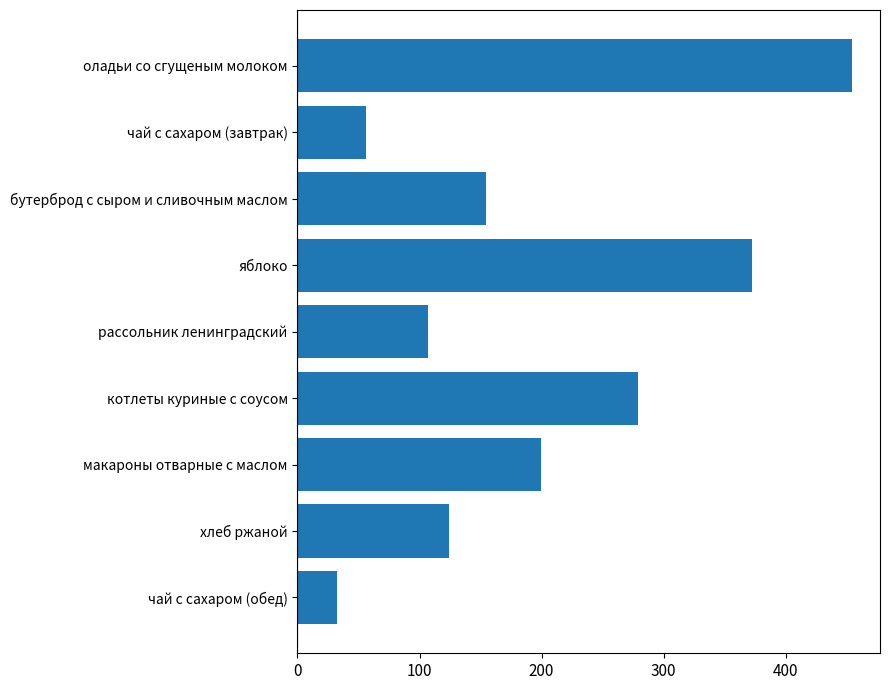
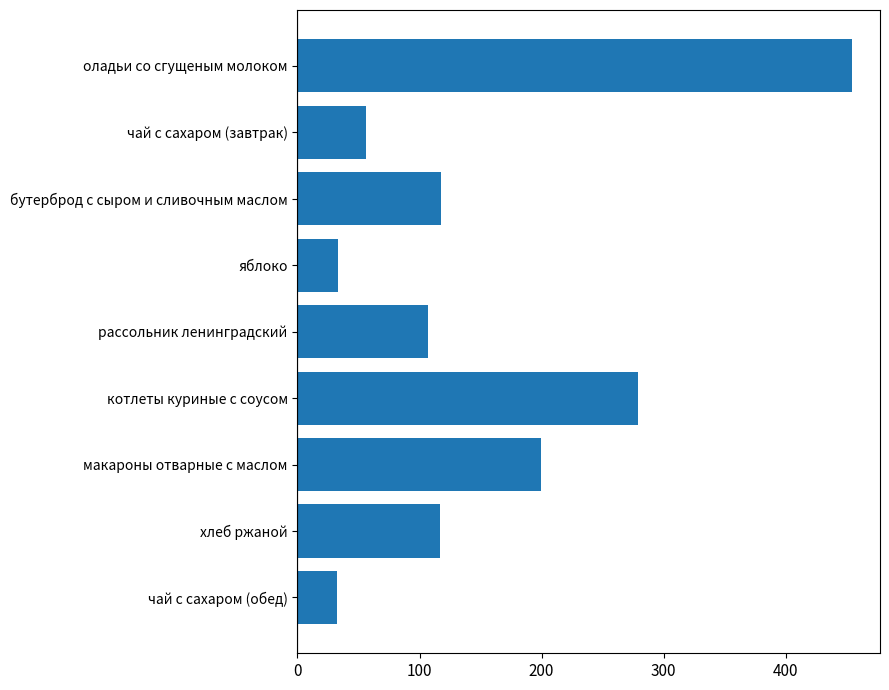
бутерброд с сыром и сливочным маслом: 155 -> 117
яблоко: 373 -> 33
хлеб ржаной: 124 -> 117
